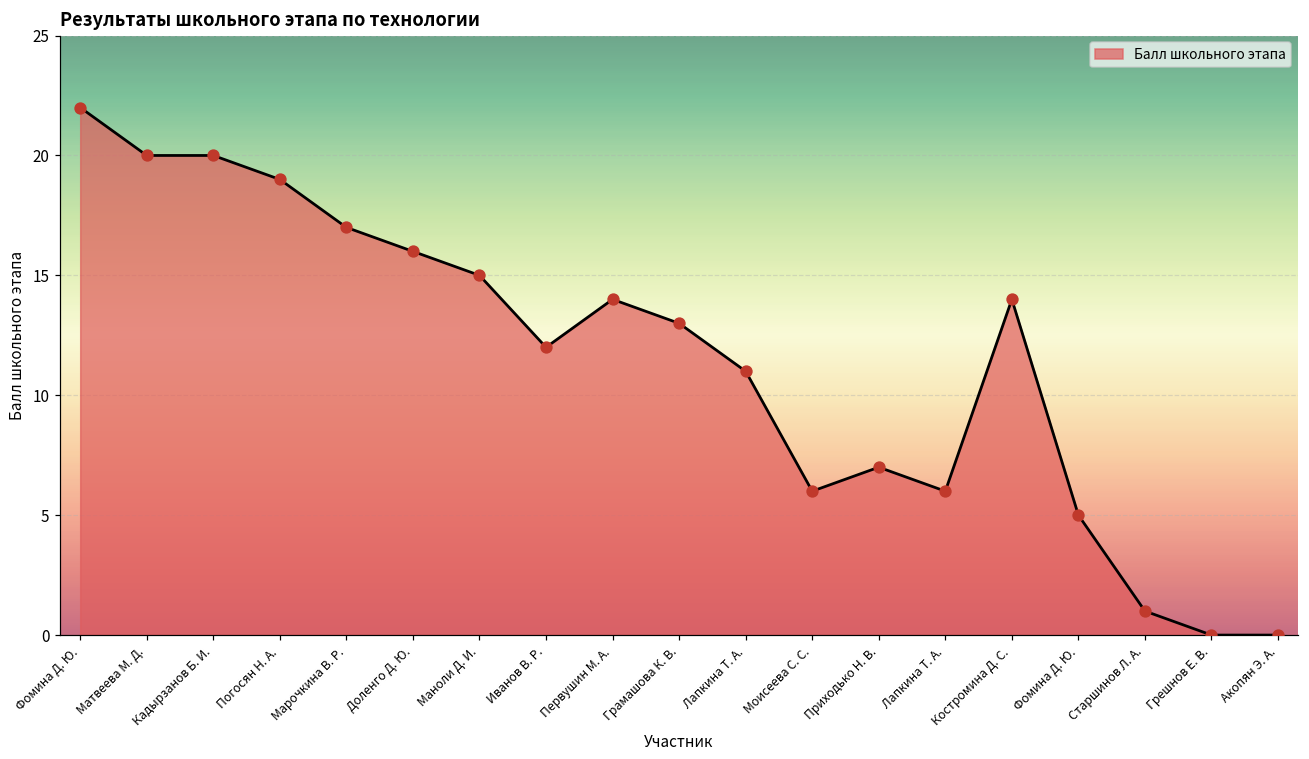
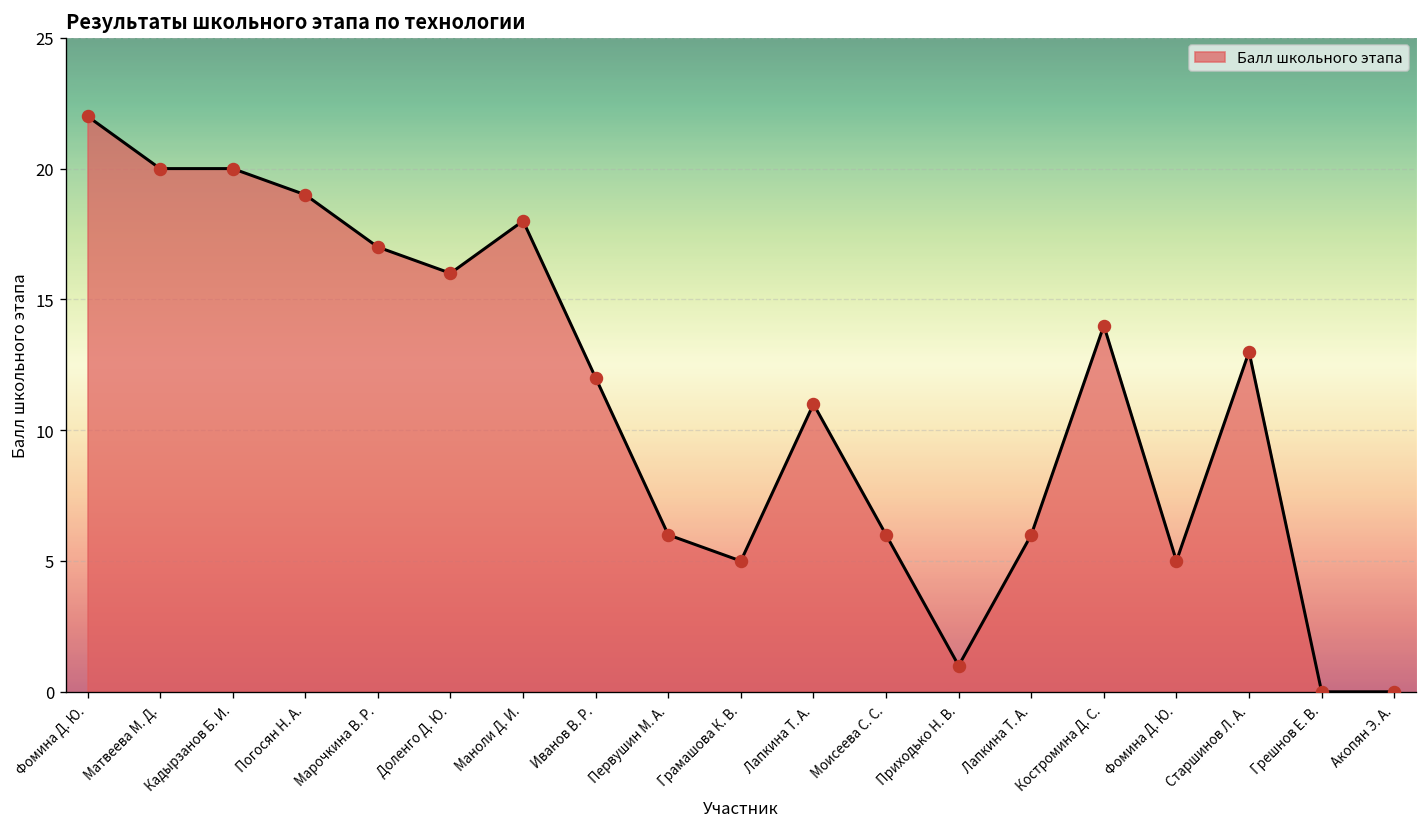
Маноли Д. И.: 15 -> 18
Первушин М. А.: 14 -> 6
Грамашова К. В.: 13 -> 5
Приходько Н. В.: 7 -> 1
Старшинов Л. А.: 1 -> 13
